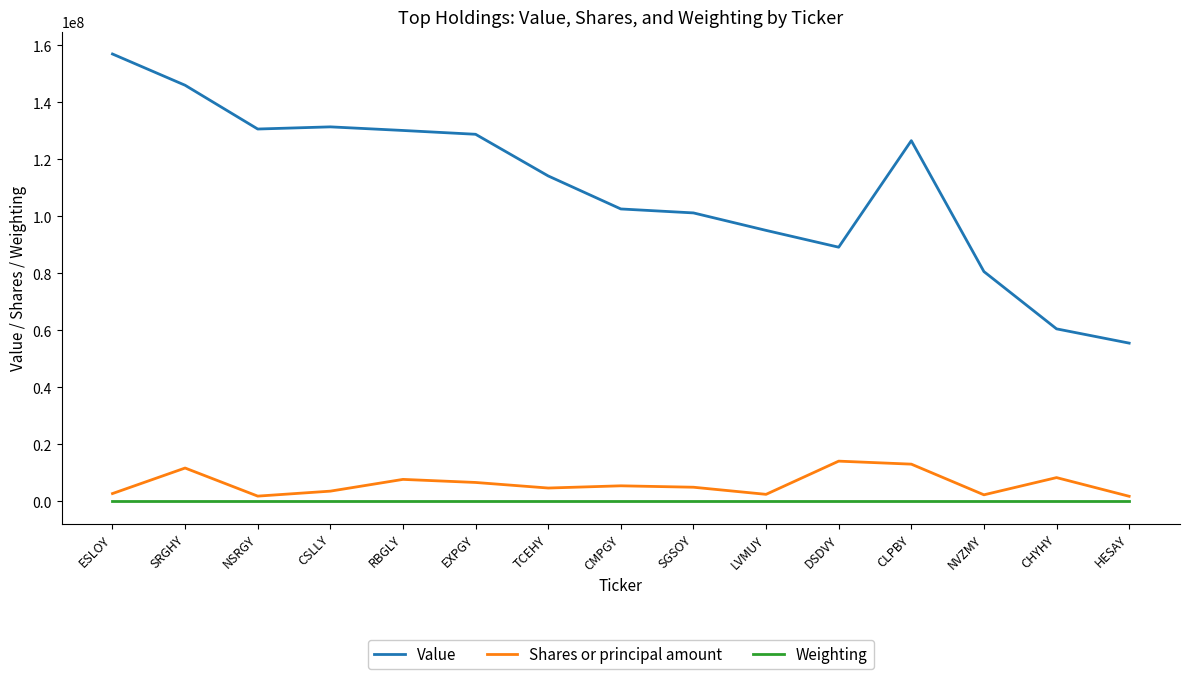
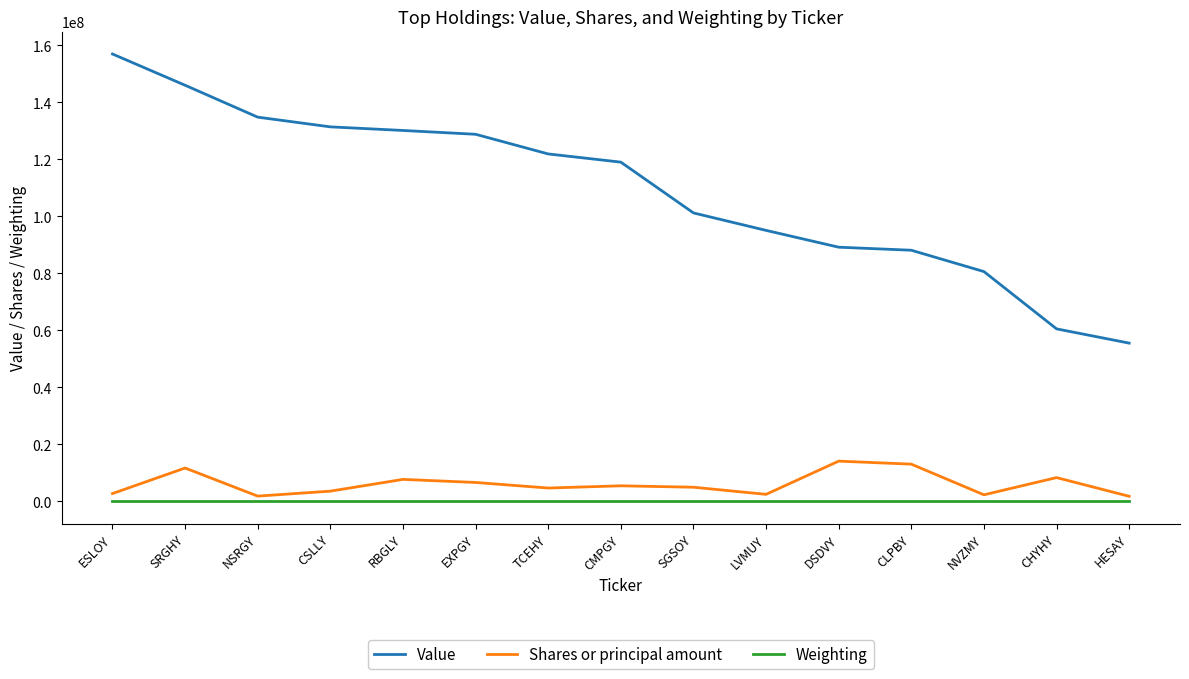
Value, NSRGY: 131000000 -> 135000000
Value, TCEHY: 114000000 -> 122000000
Value, CMPGY: 103000000 -> 119000000
Value, CLPBY: 127000000 -> 88000000
